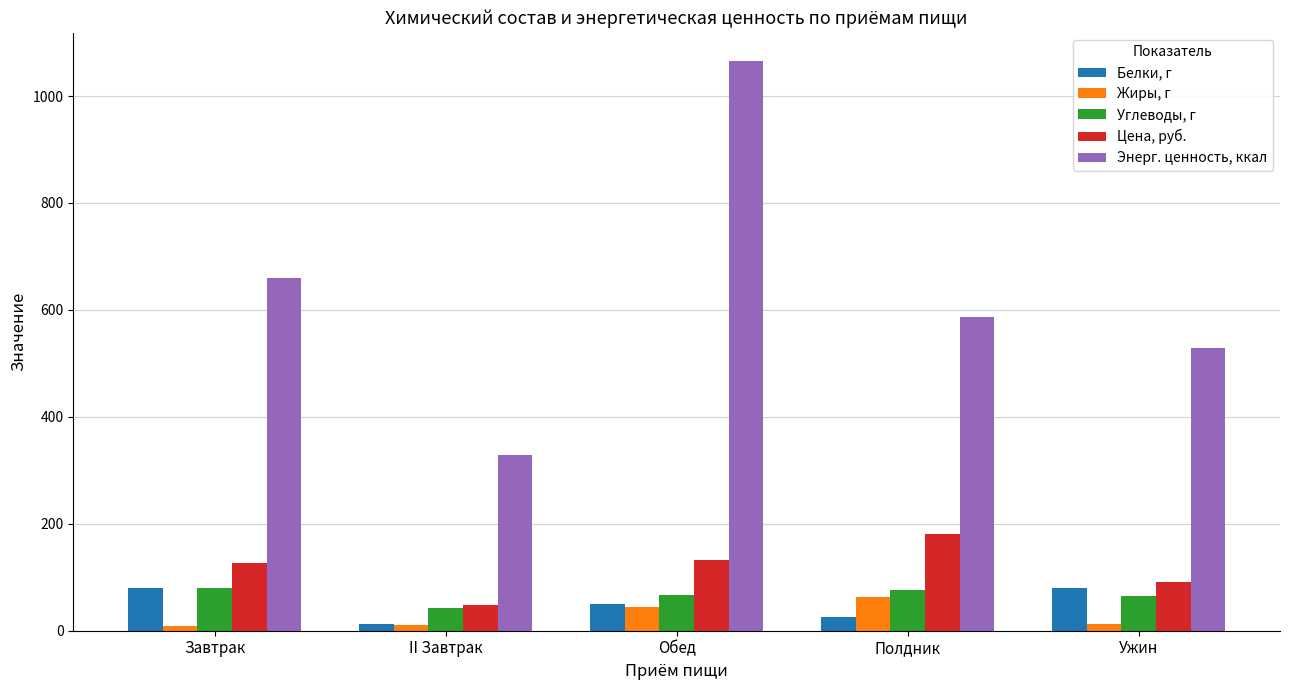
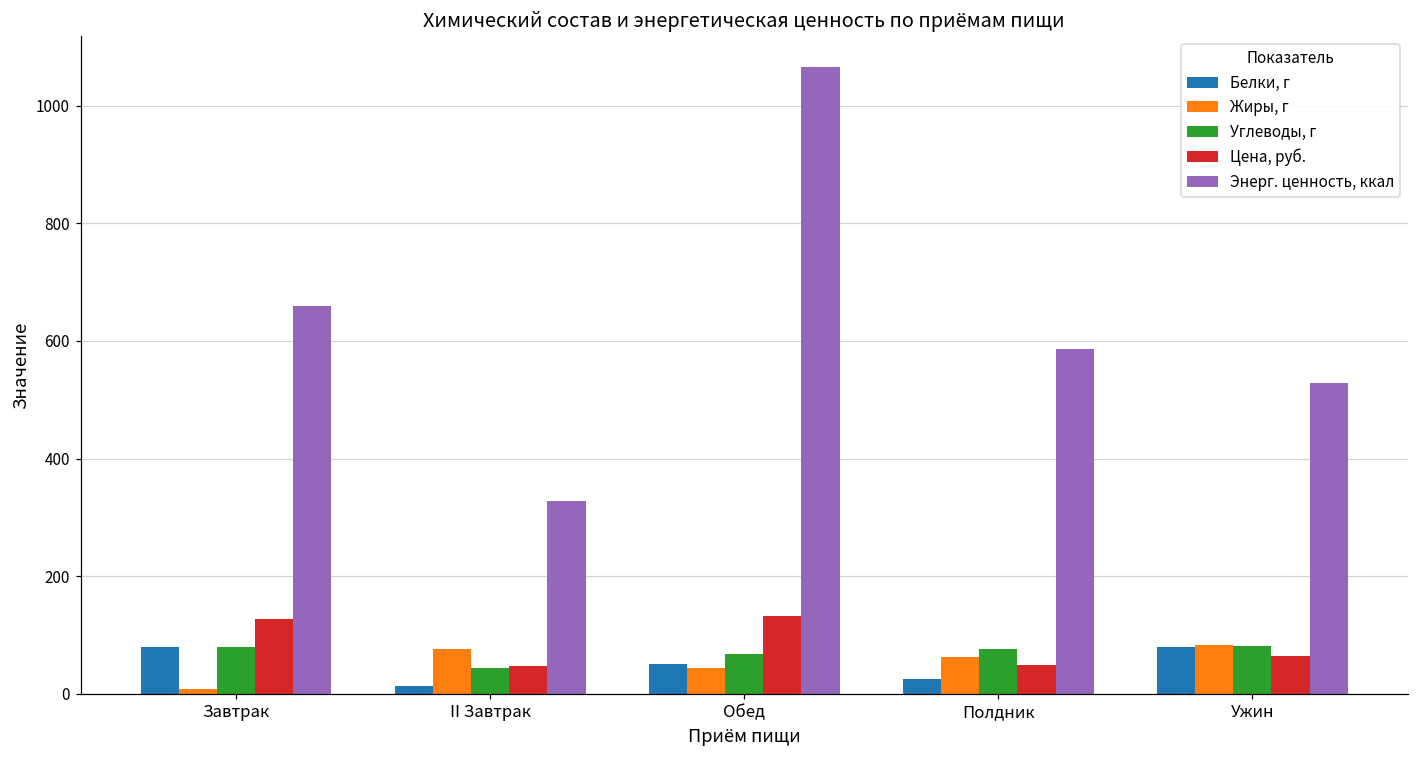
Жиры, г, II Завтрак: 10 -> 80
Цена, руб., Полдник: 180 -> 50
Жиры, г, Ужин: 10 -> 80
Углеводы, г, Ужин: 60 -> 80
Цена, руб., Ужин: 90 -> 60
